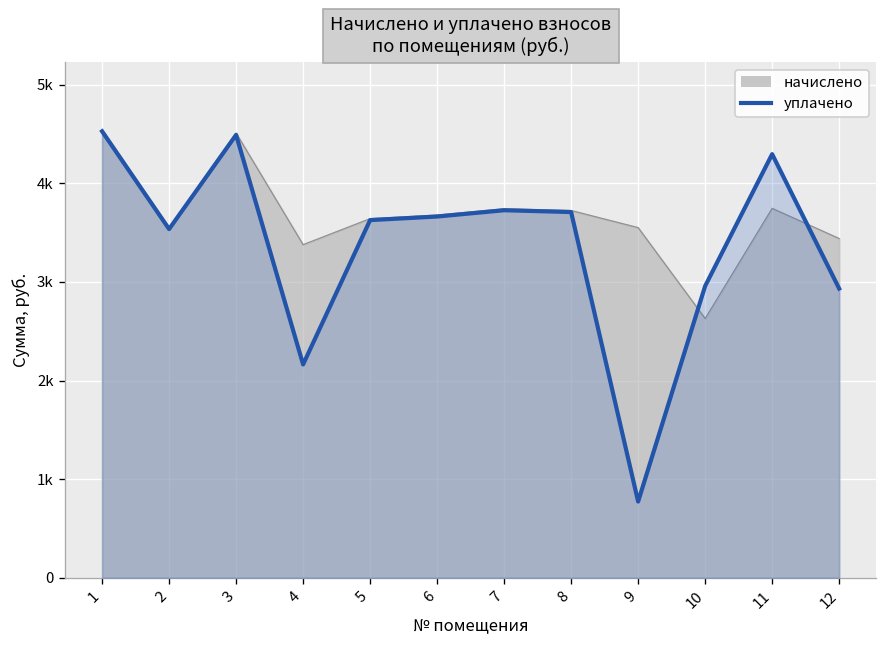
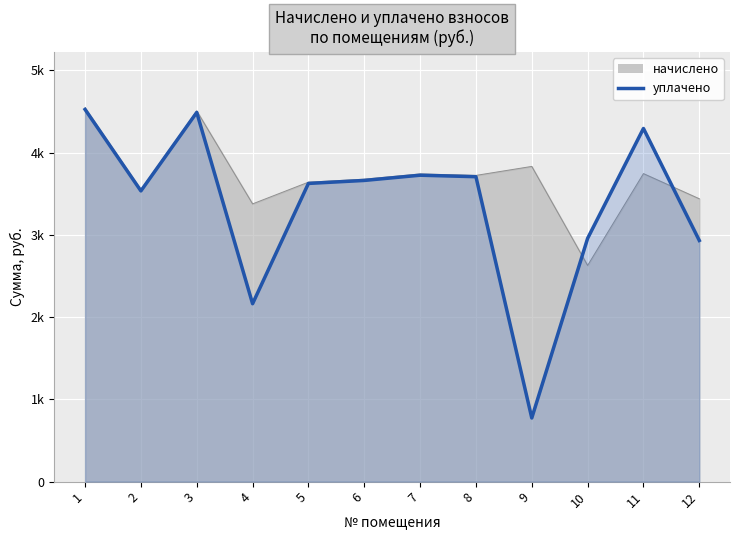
начислено, 9: 3600 -> 3900
